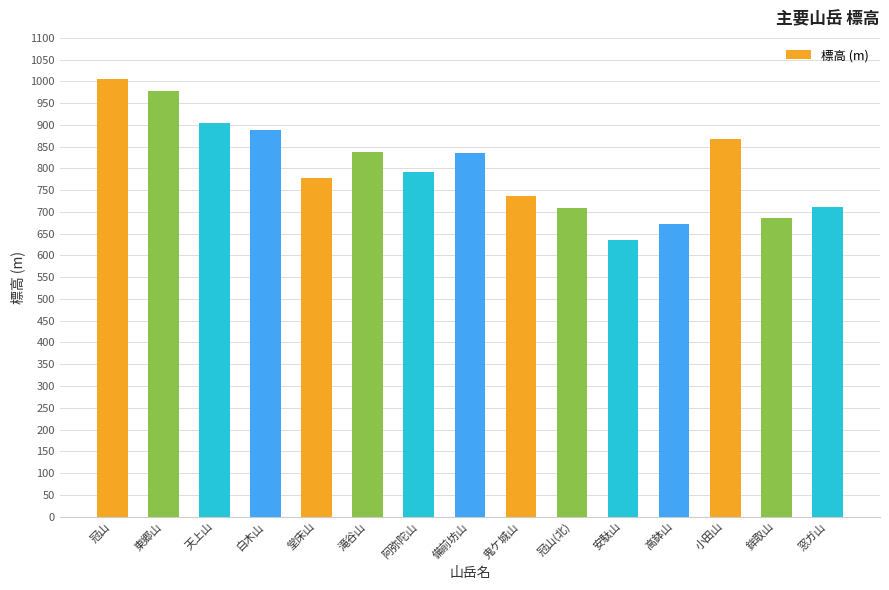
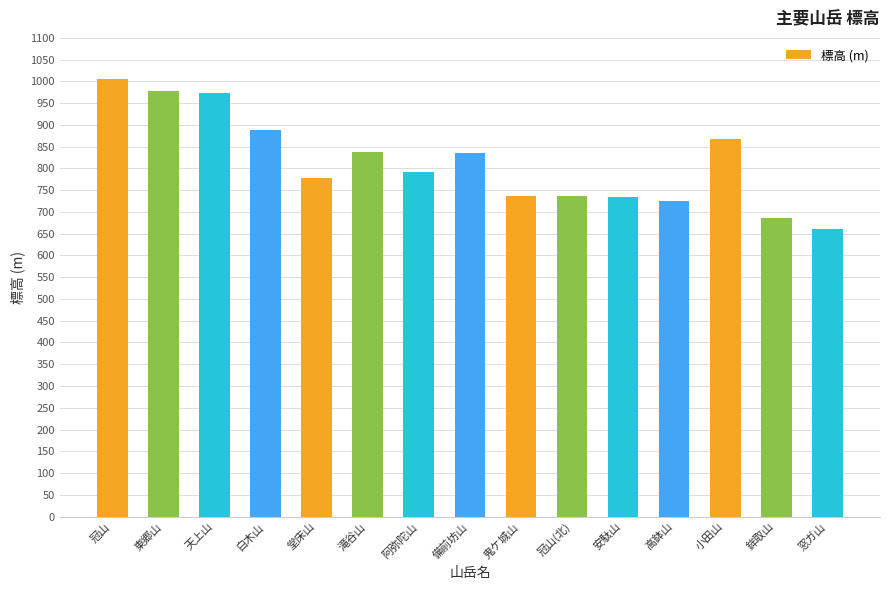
天上山: 910 -> 970
冠山(北): 710 -> 740
安駄山: 630 -> 740
高鉢山: 670 -> 730
窓ガ山: 710 -> 660
